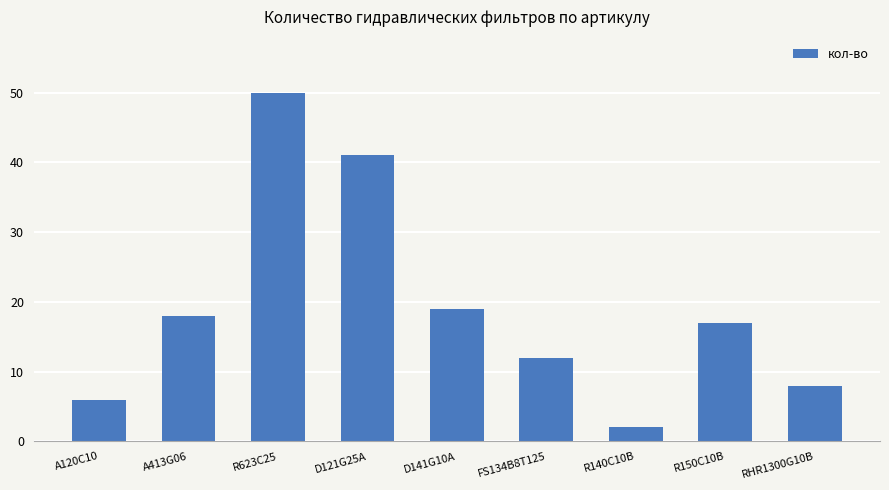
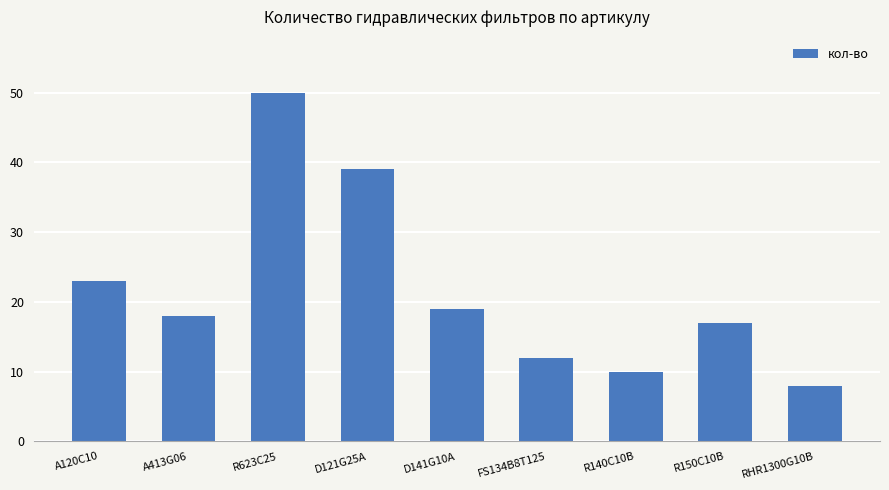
A120C10: 6 -> 23
D121G25A: 41 -> 39
R140C10B: 2 -> 10
